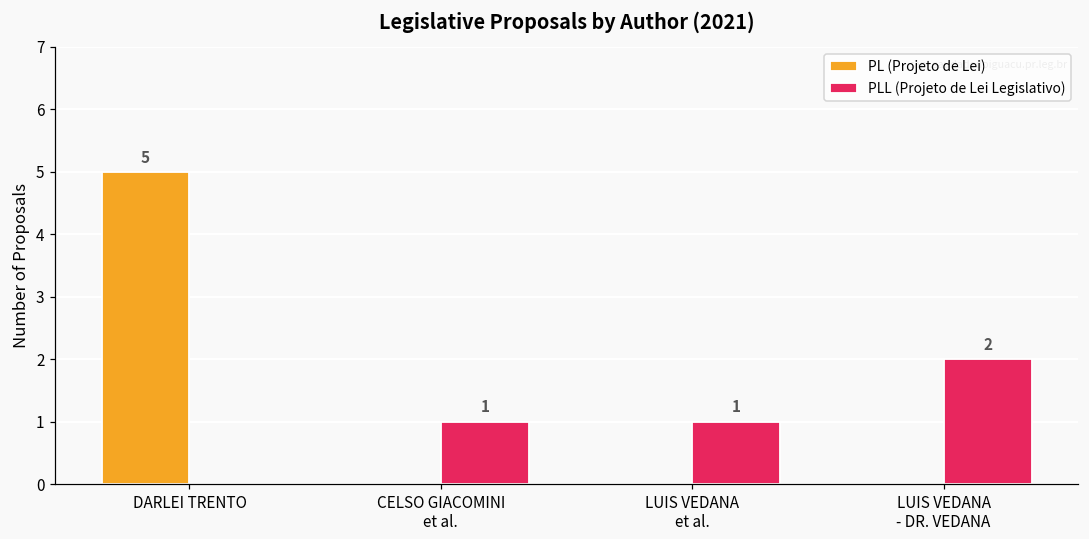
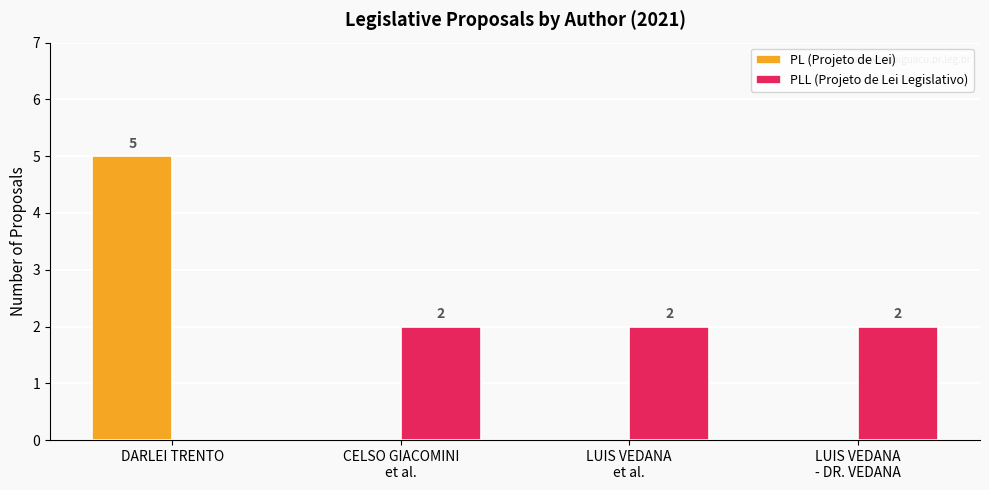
PLL (Projeto de Lei Legislativo), CELSO GIACOMINI et al.: 1 -> 2
PLL (Projeto de Lei Legislativo), LUIS VEDANA et al.: 1 -> 2
